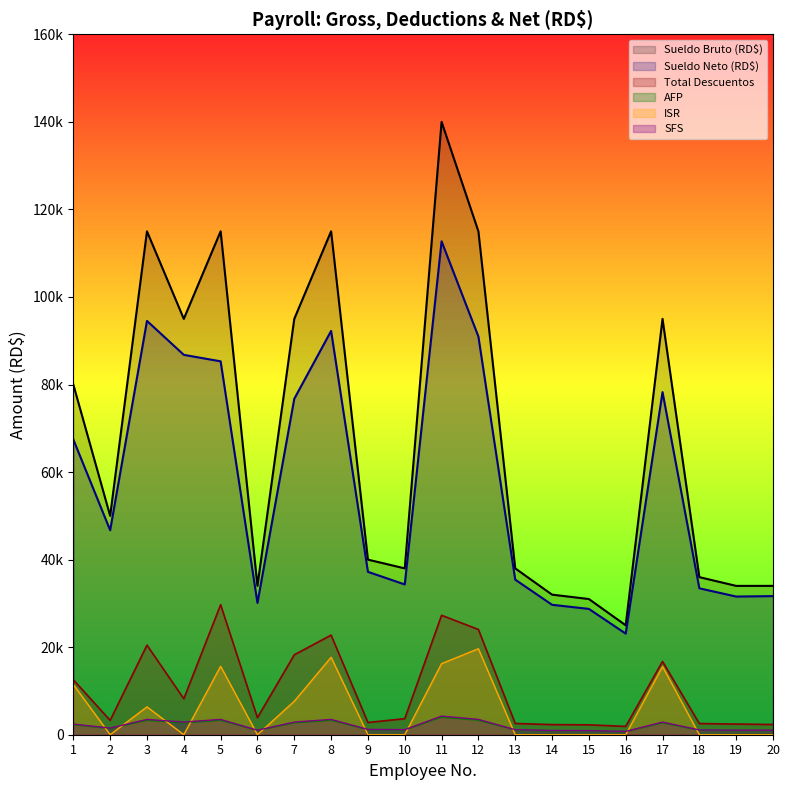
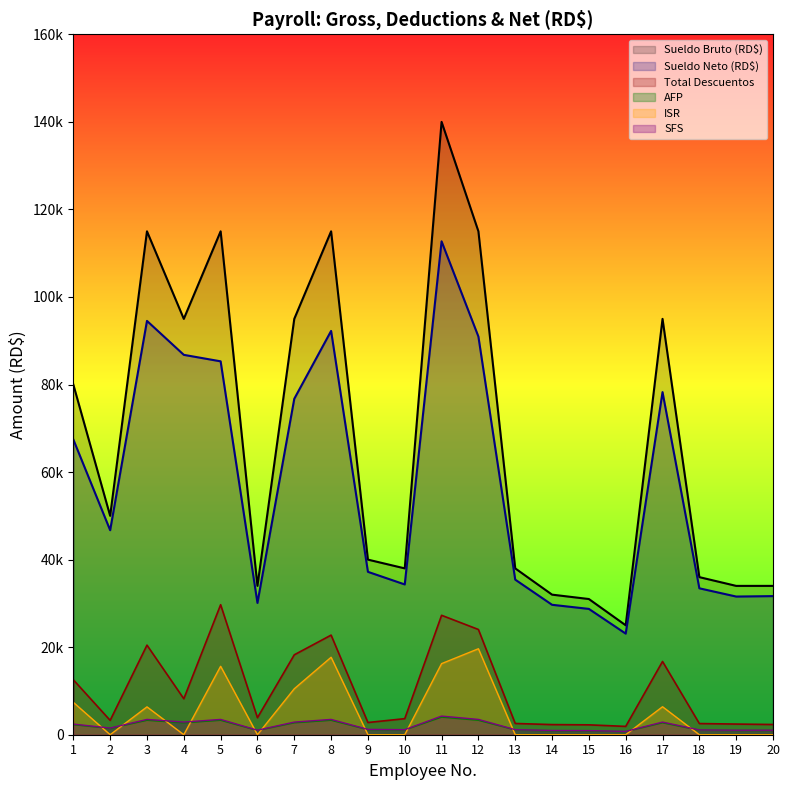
ISR, 1: 11000 -> 7000
ISR, 7: 8000 -> 11000
ISR, 17: 16000 -> 6000
